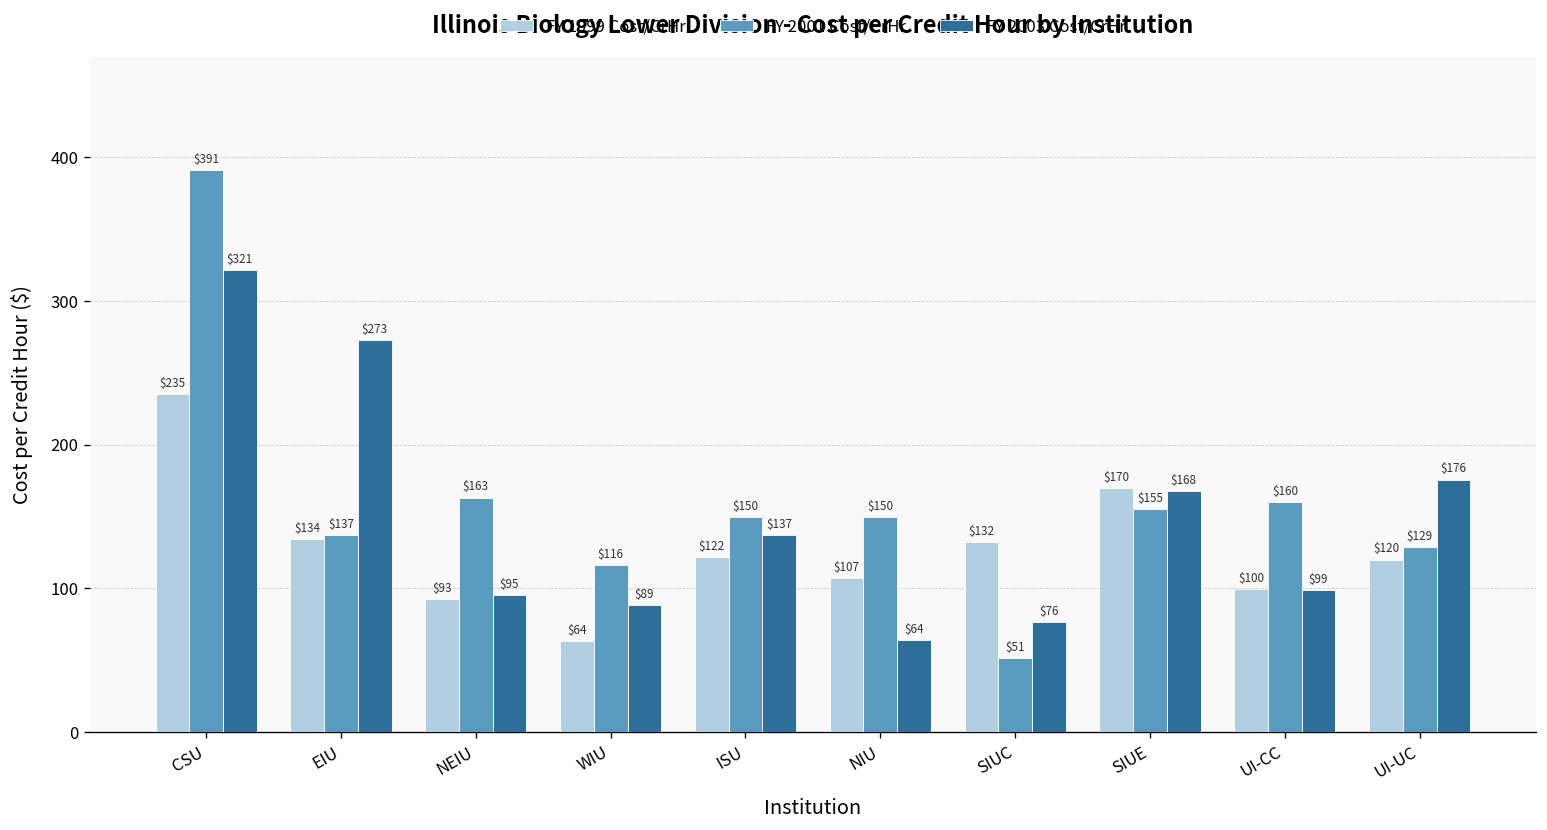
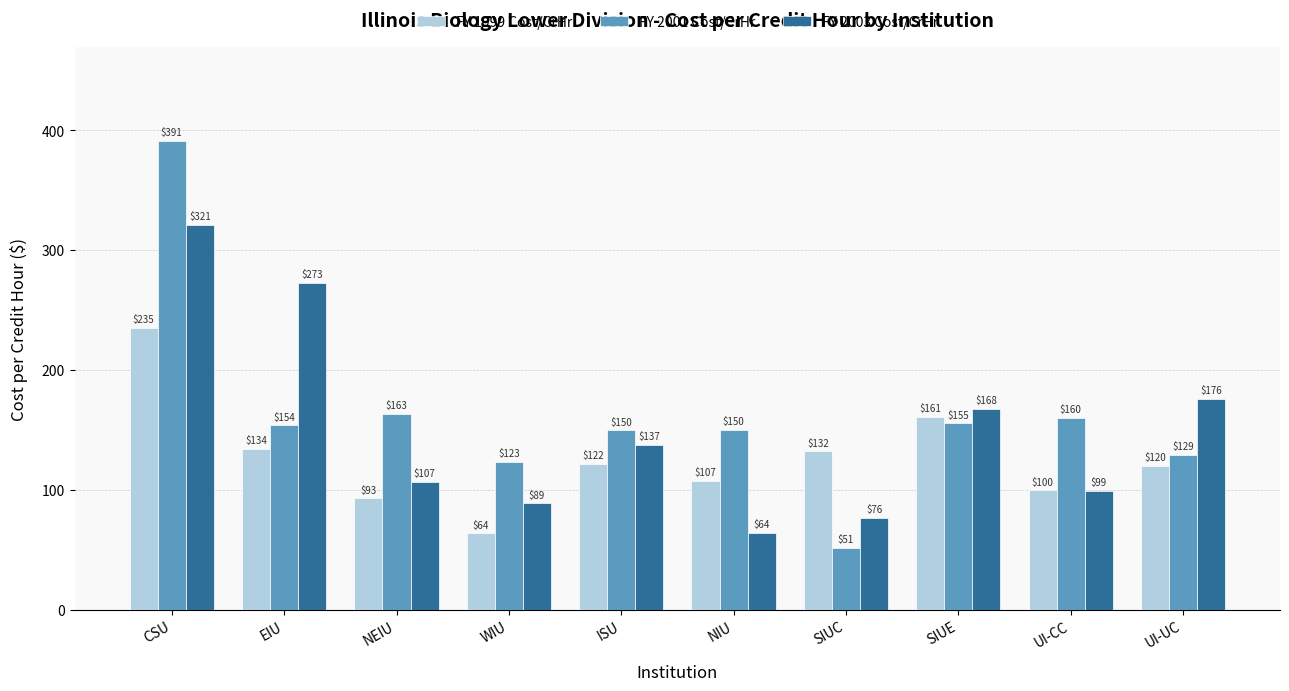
FY 2001 Cost/CrHr, EIU: $137 -> $154
FY 2003 Cost/CrHr, NEIU: $95 -> $107
FY 2001 Cost/CrHr, WIU: $116 -> $123
FY 1999 Cost/CrHr, SIUE: $170 -> $161
